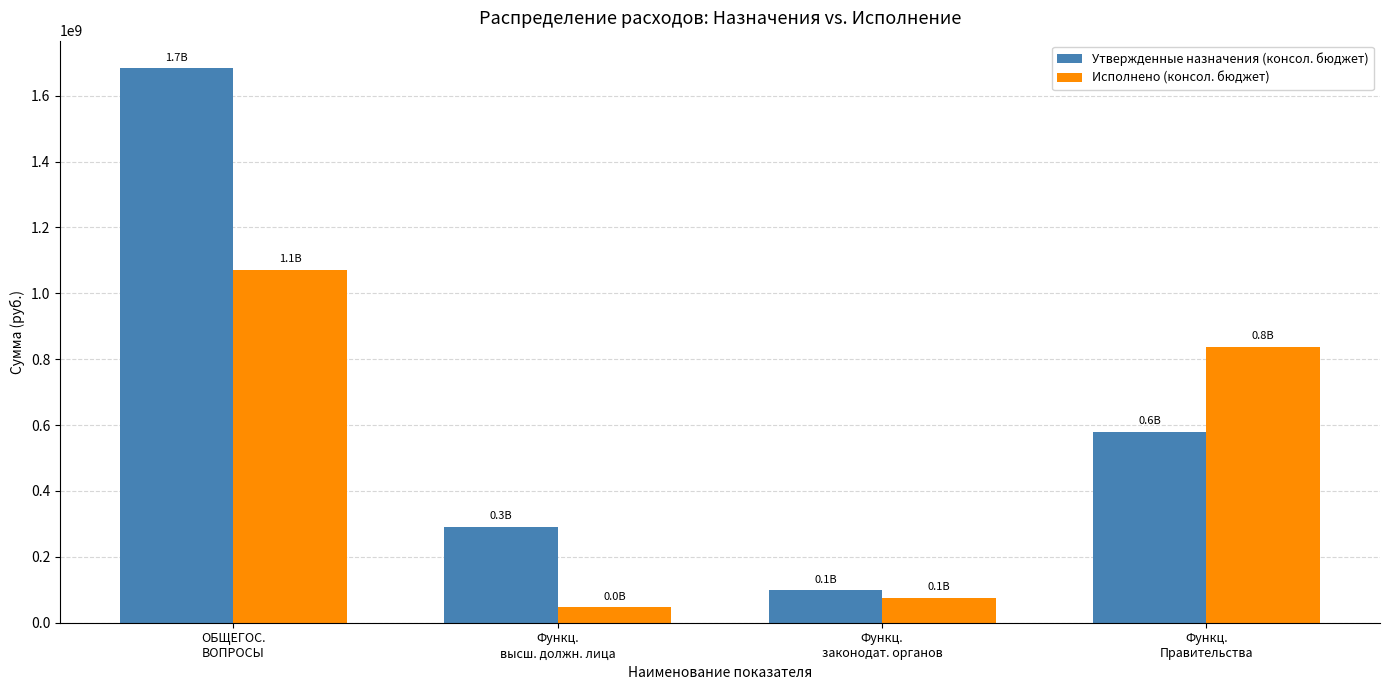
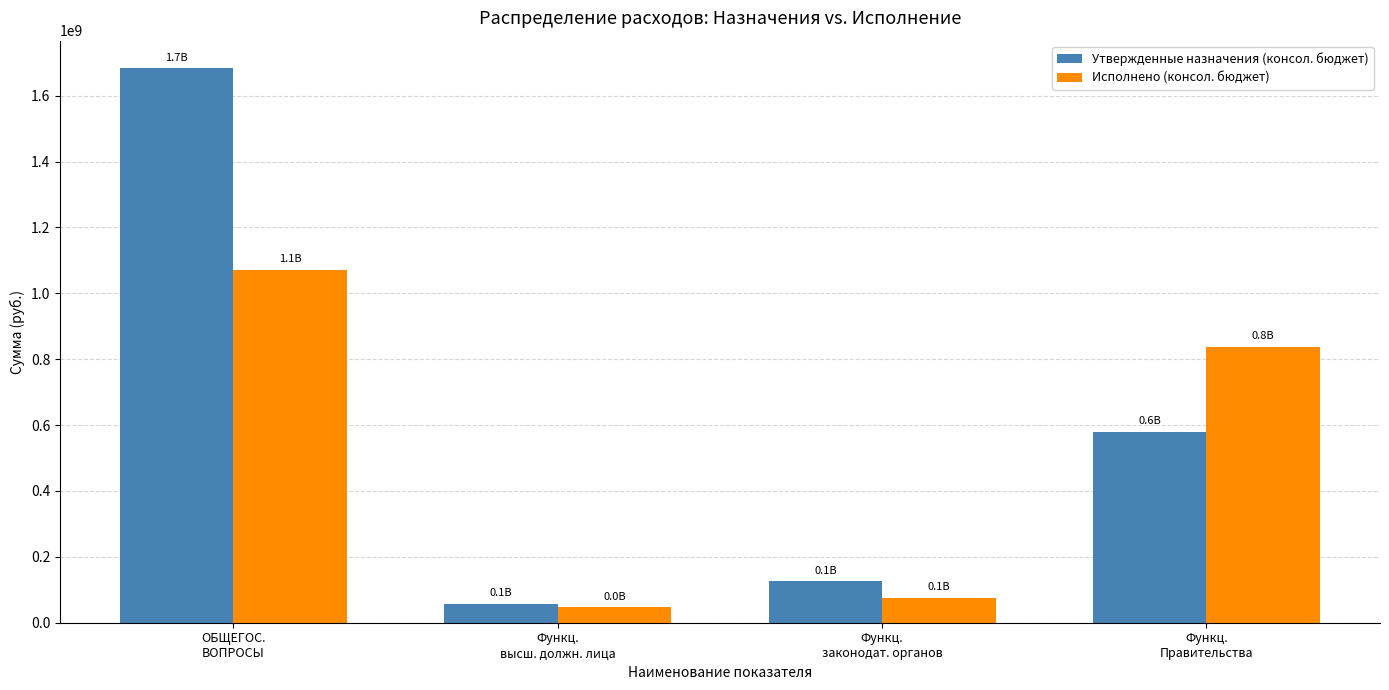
Утвержденные назначения (консол. бюджет), Функц. высш. должн. лица: 0.3B -> 0.1B
Утвержденные назначения (консол. бюджет), Функц. законодат. органов: 100000000 -> 130000000
